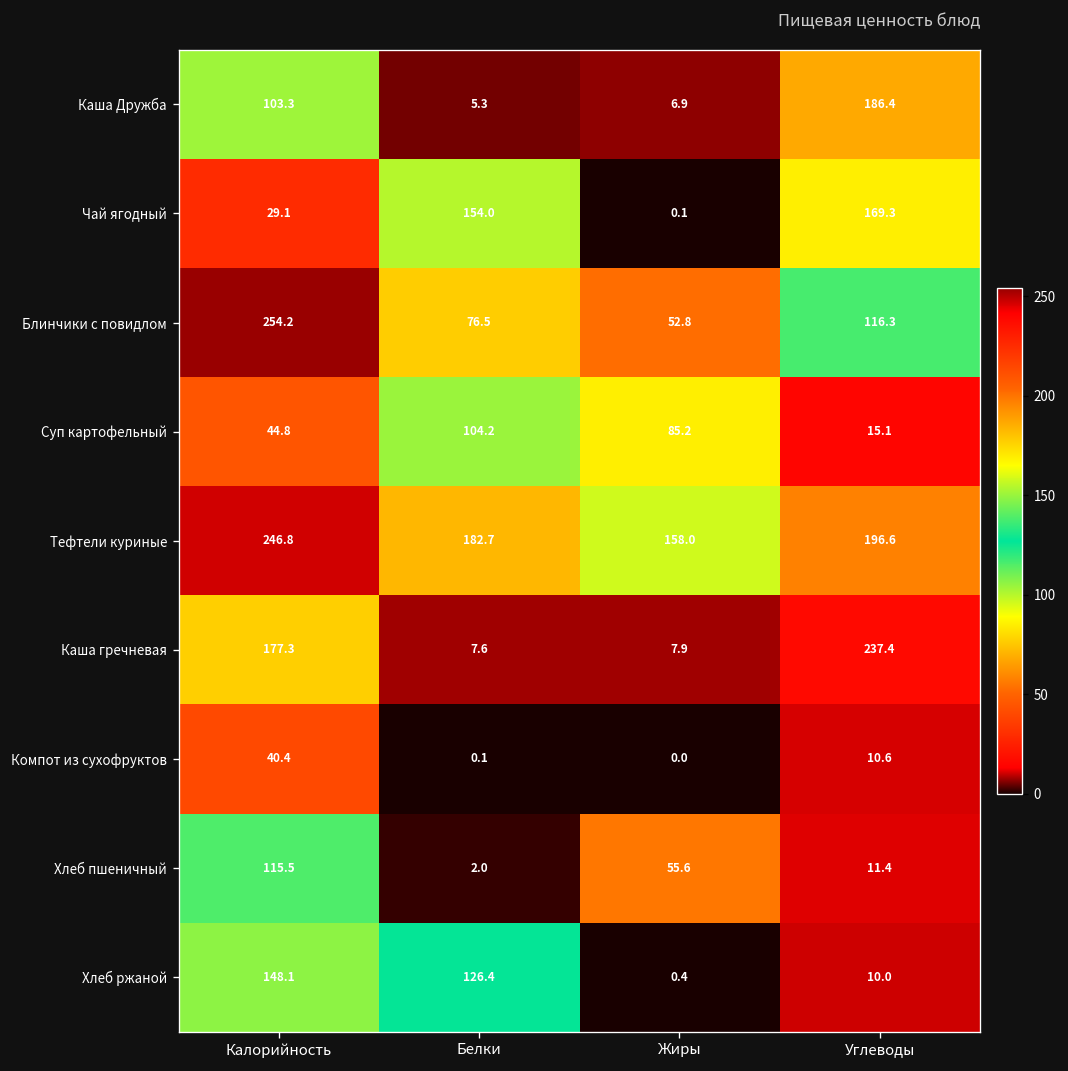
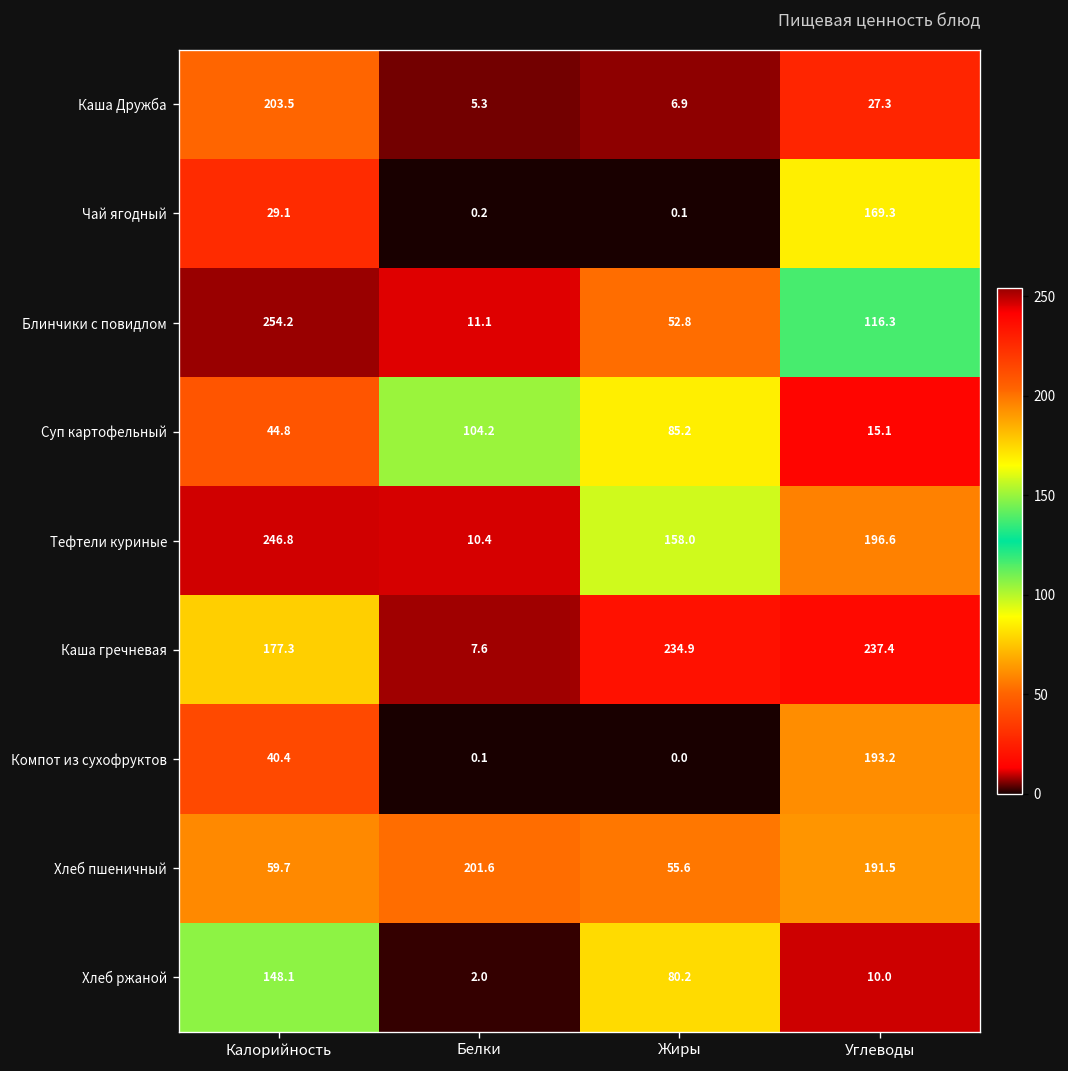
Каша Дружба, Калорийность: 103.3 -> 203.5
Каша Дружба, Углеводы: 186.4 -> 27.3
Чай ягодный, Белки: 154.0 -> 0.2
Блинчики с повидлом, Белки: 76.5 -> 11.1
Тефтели куриные, Белки: 182.7 -> 10.4
Каша гречневая, Жиры: 7.9 -> 234.9
Компот из сухофруктов, Углеводы: 10.6 -> 193.2
Хлеб пшеничный, Калорийность: 115.5 -> 59.7
Хлеб пшеничный, Белки: 2.0 -> 201.6
Хлеб пшеничный, Углеводы: 11.4 -> 191.5
Хлеб ржаной, Белки: 126.4 -> 2.0
Хлеб ржаной, Жиры: 0.4 -> 80.2
